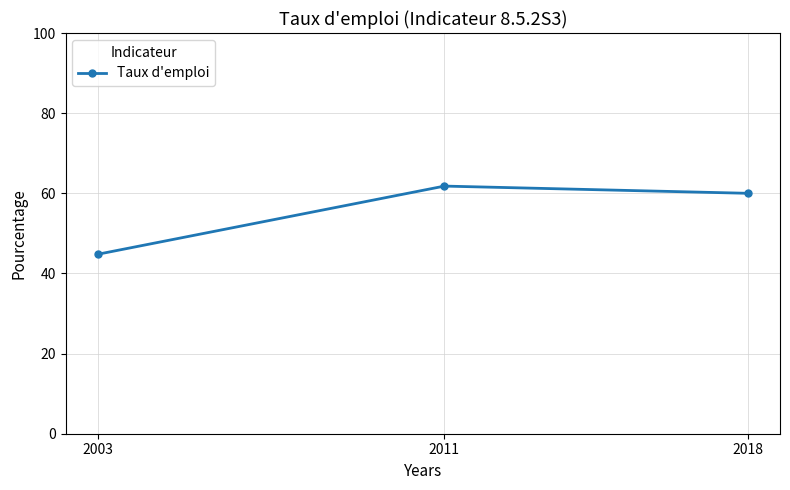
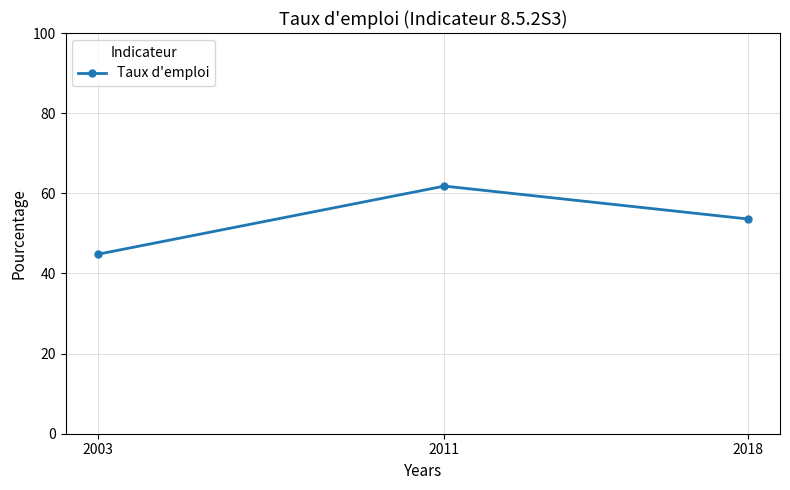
2018: 60 -> 54
